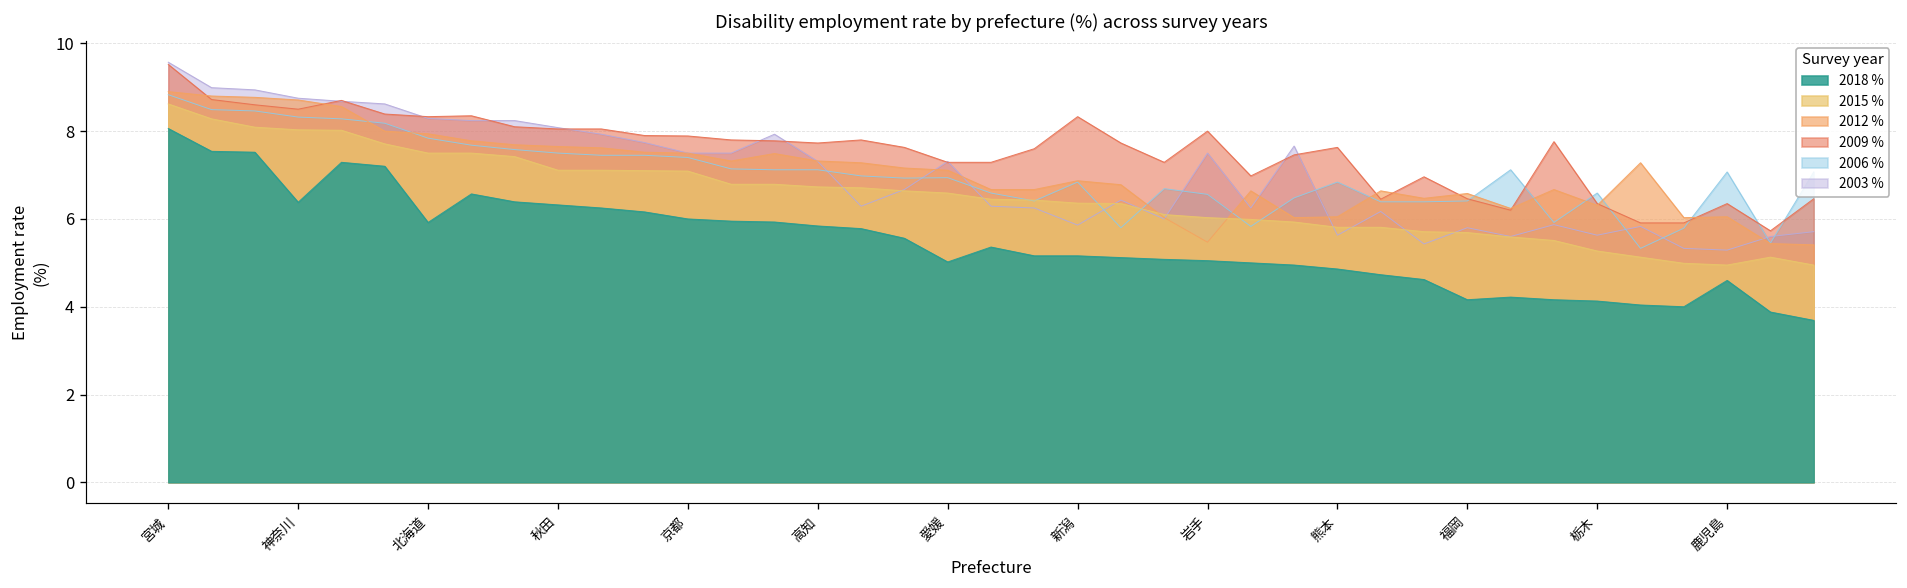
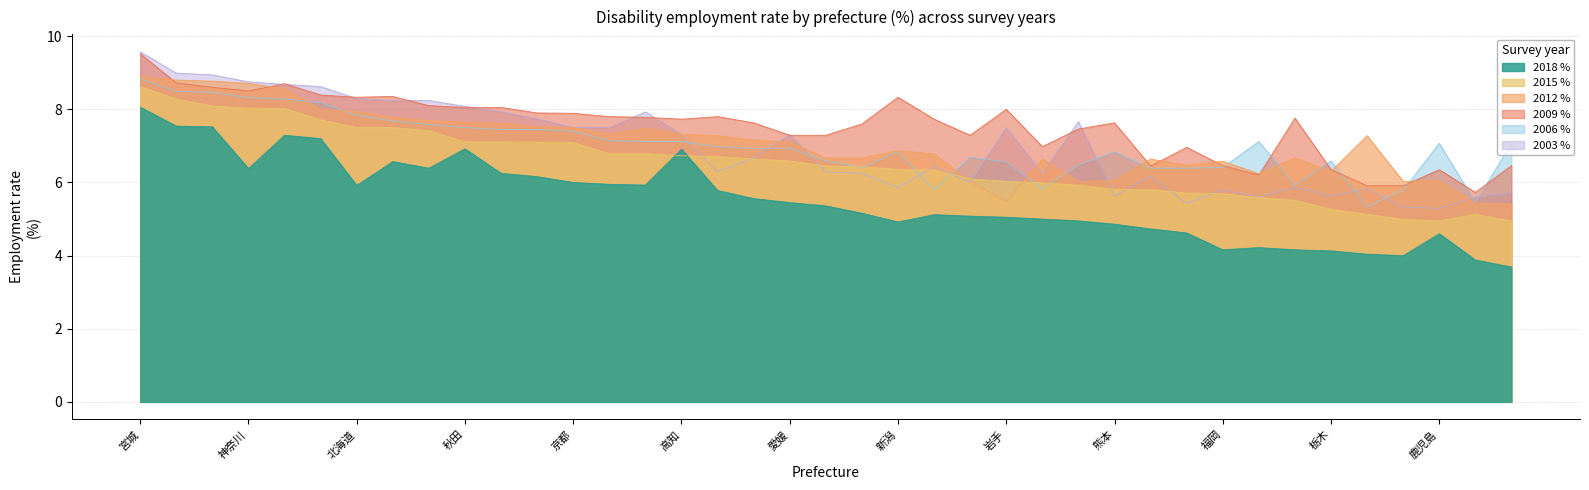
2018 %, 秋田: 6.3 -> 6.9
2018 %, 高知: 5.8 -> 6.9
2018 %, 愛媛: 5.0 -> 5.5
2018 %, 新潟: 5.2 -> 4.9
